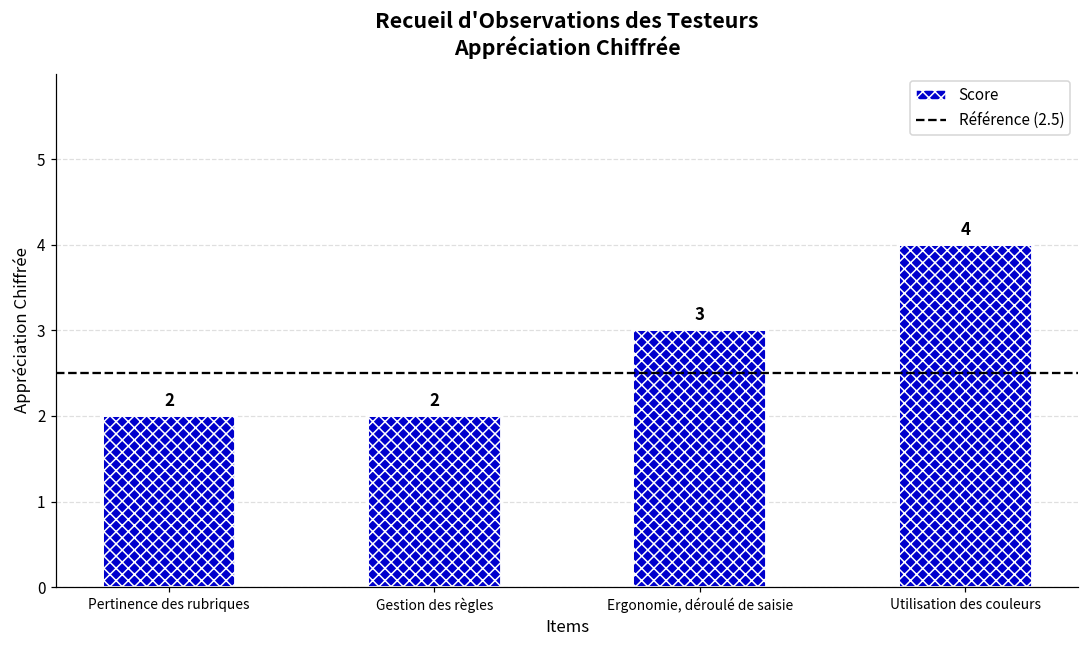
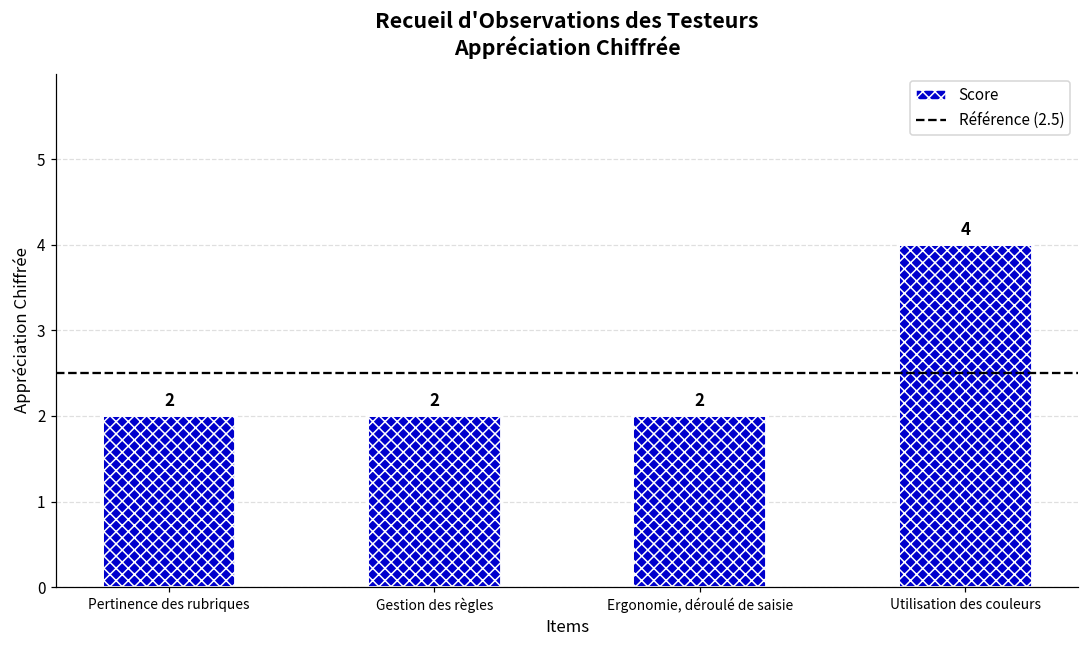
Ergonomie, déroulé de saisie: 3 -> 2
